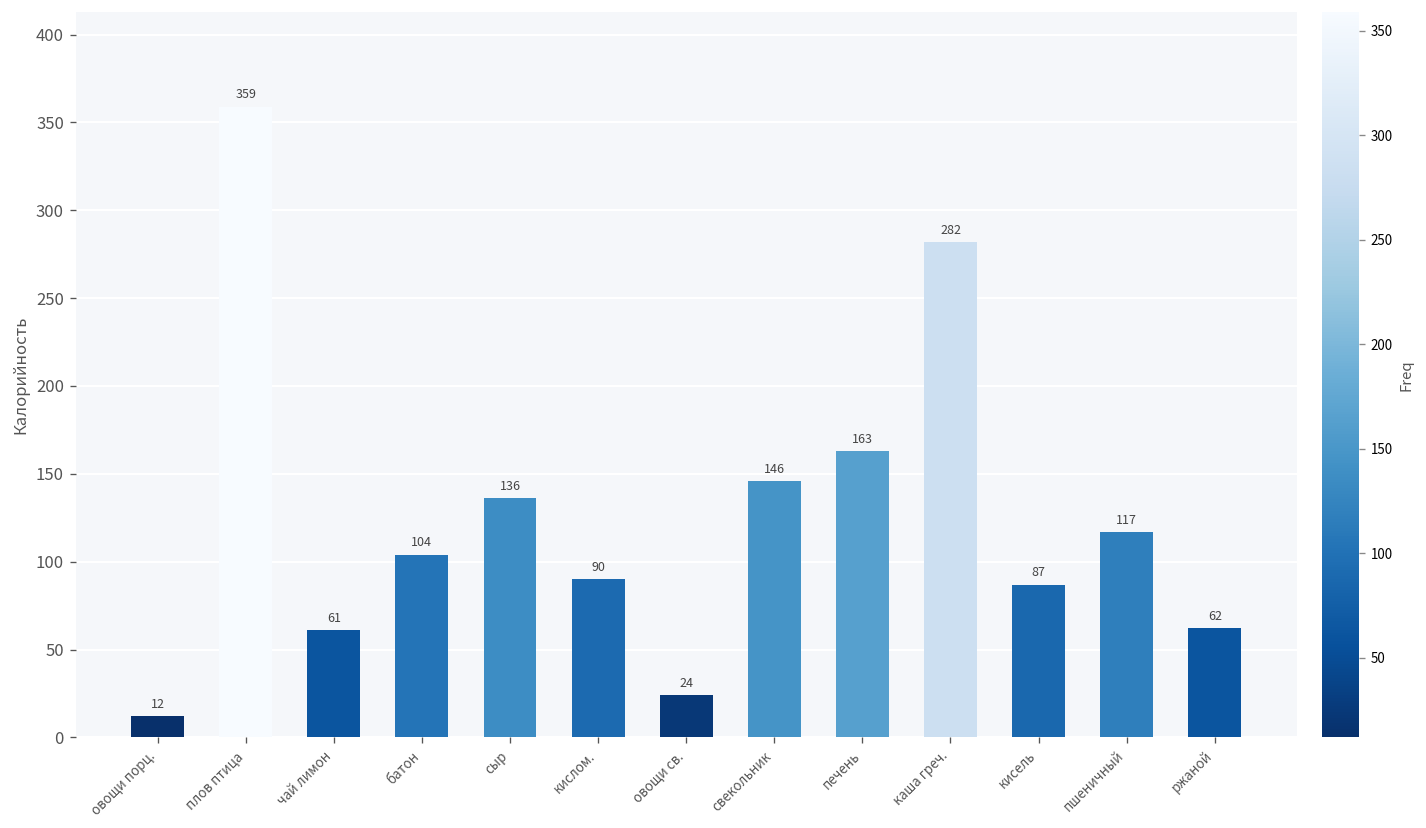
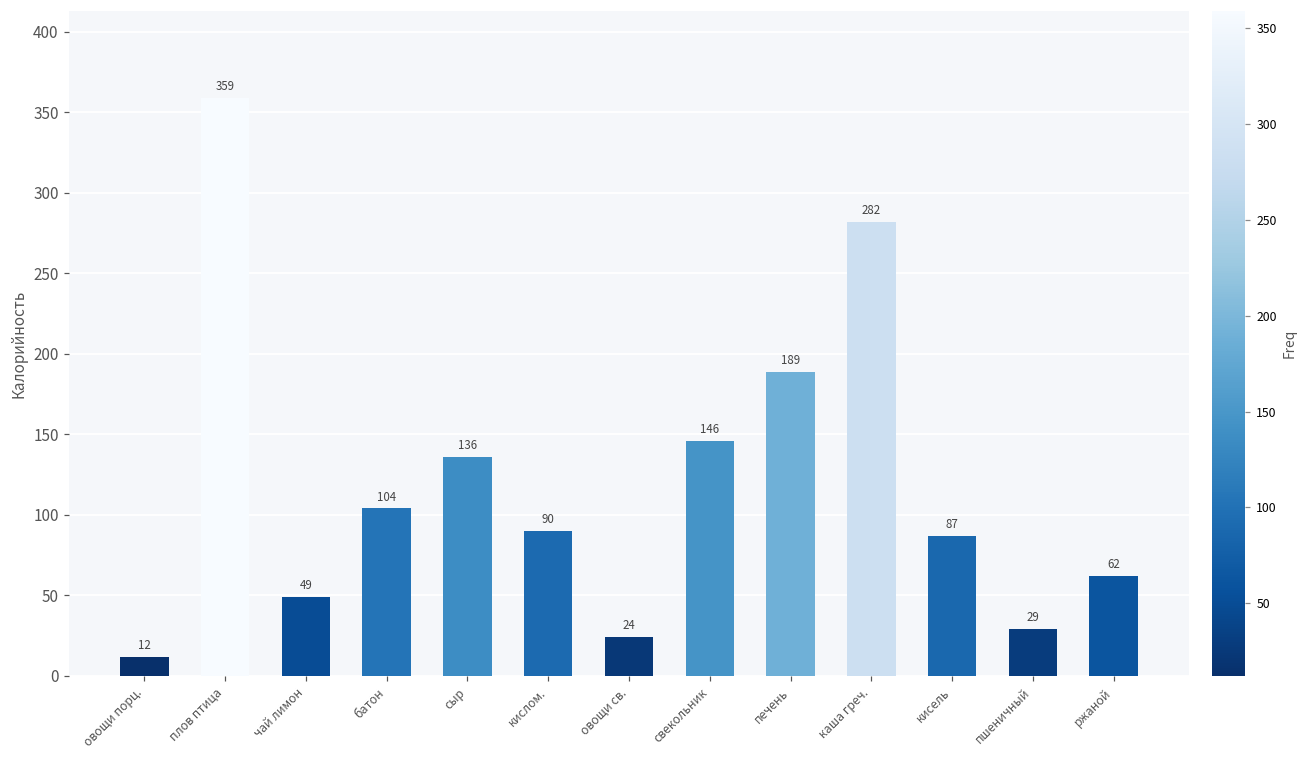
чай лимон: 61 -> 49
печень: 163 -> 189
пшеничный: 117 -> 29
